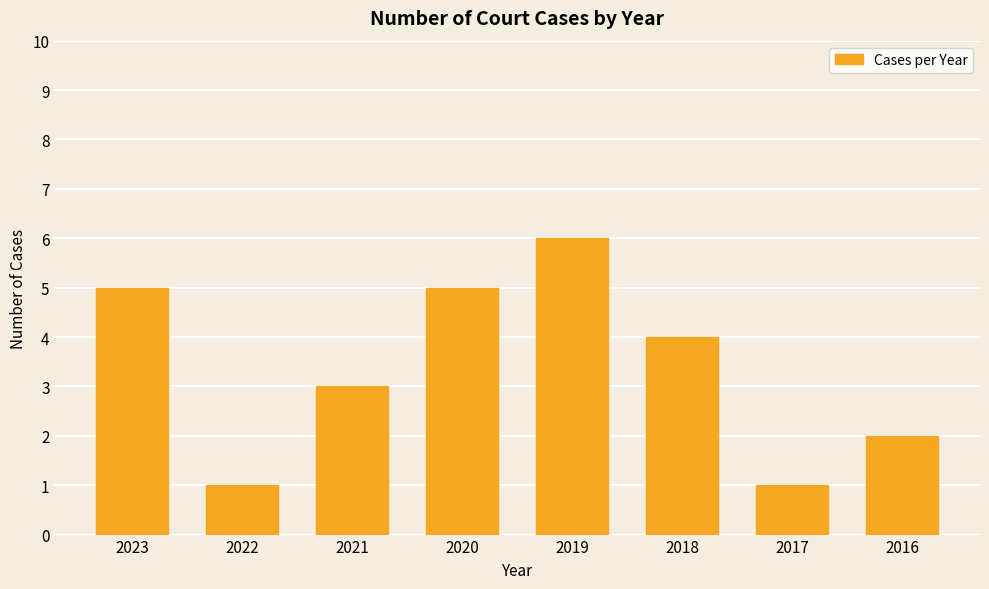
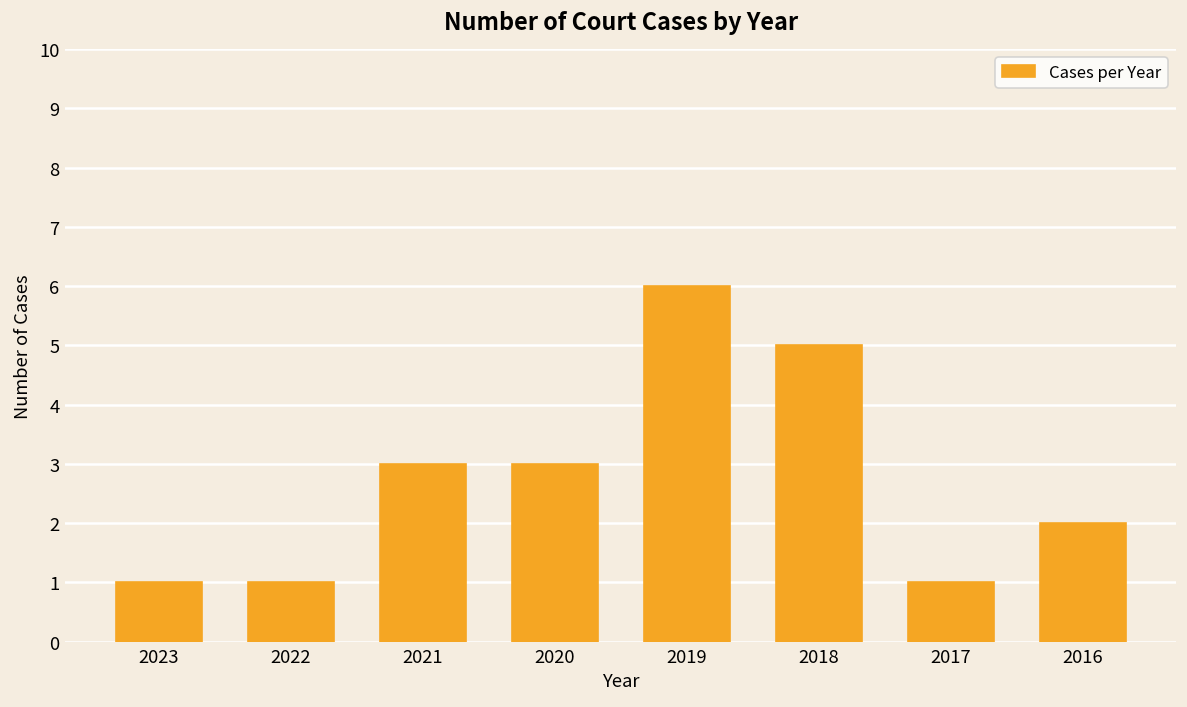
2023: 5 -> 1
2020: 5 -> 3
2018: 4 -> 5
